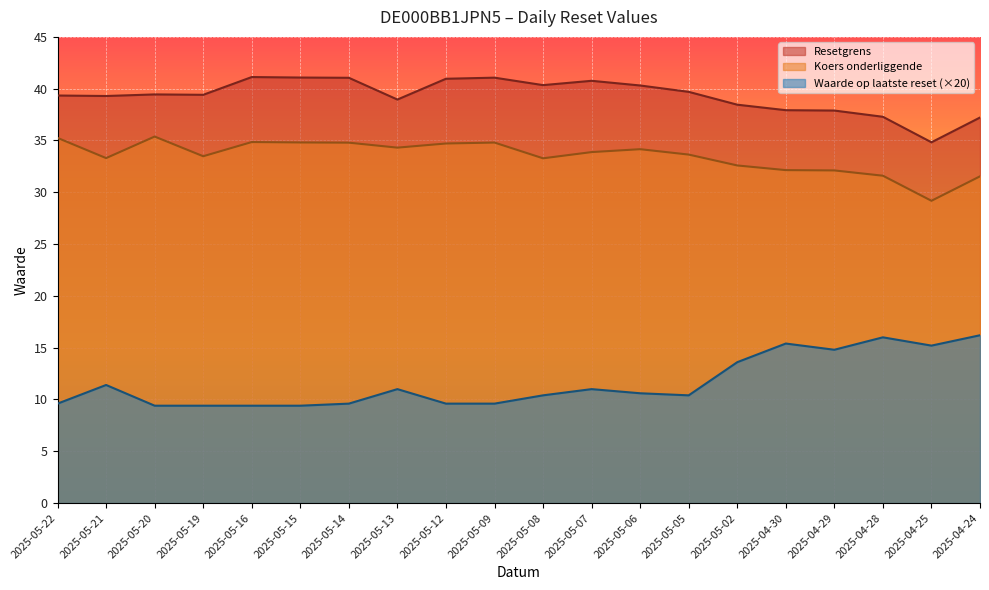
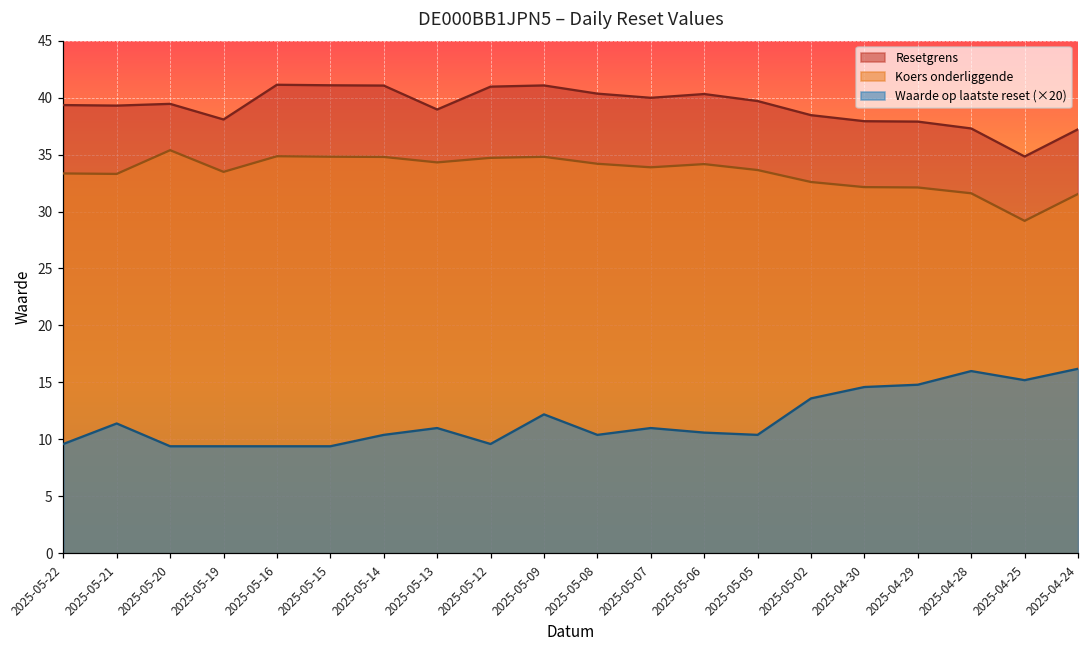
Koers onderliggende, 2025-05-22: 35.3 -> 33.3
Resetgrens, 2025-05-19: 39.4 -> 38.1
Waarde op laatste reset (×20), 2025-05-14: 9.6 -> 10.4
Waarde op laatste reset (×20), 2025-05-09: 9.6 -> 12.2
Koers onderliggende, 2025-05-08: 33.3 -> 34.2
Resetgrens, 2025-05-07: 40.8 -> 40.0
Waarde op laatste reset (×20), 2025-04-30: 15.4 -> 14.6
